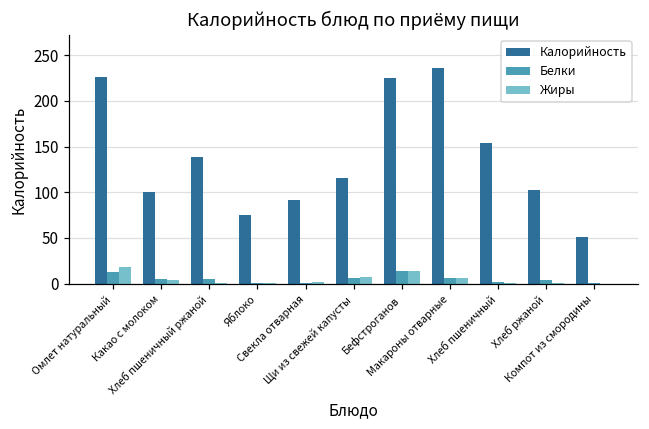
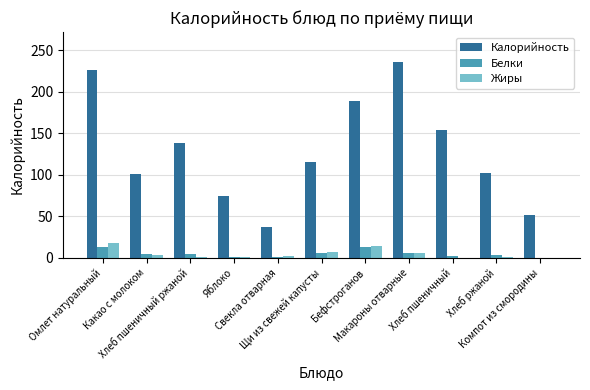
Калорийность, Свекла отварная: 90 -> 40
Калорийность, Бефстроганов: 220 -> 190
